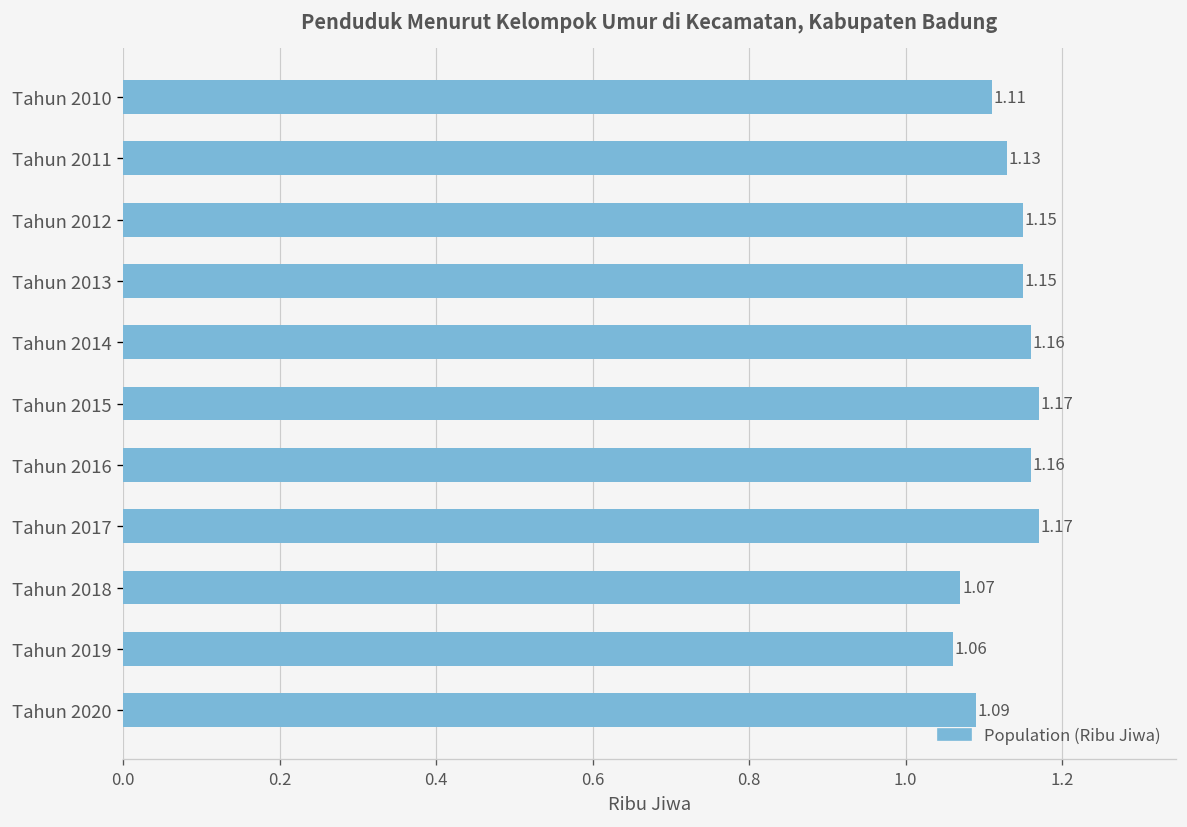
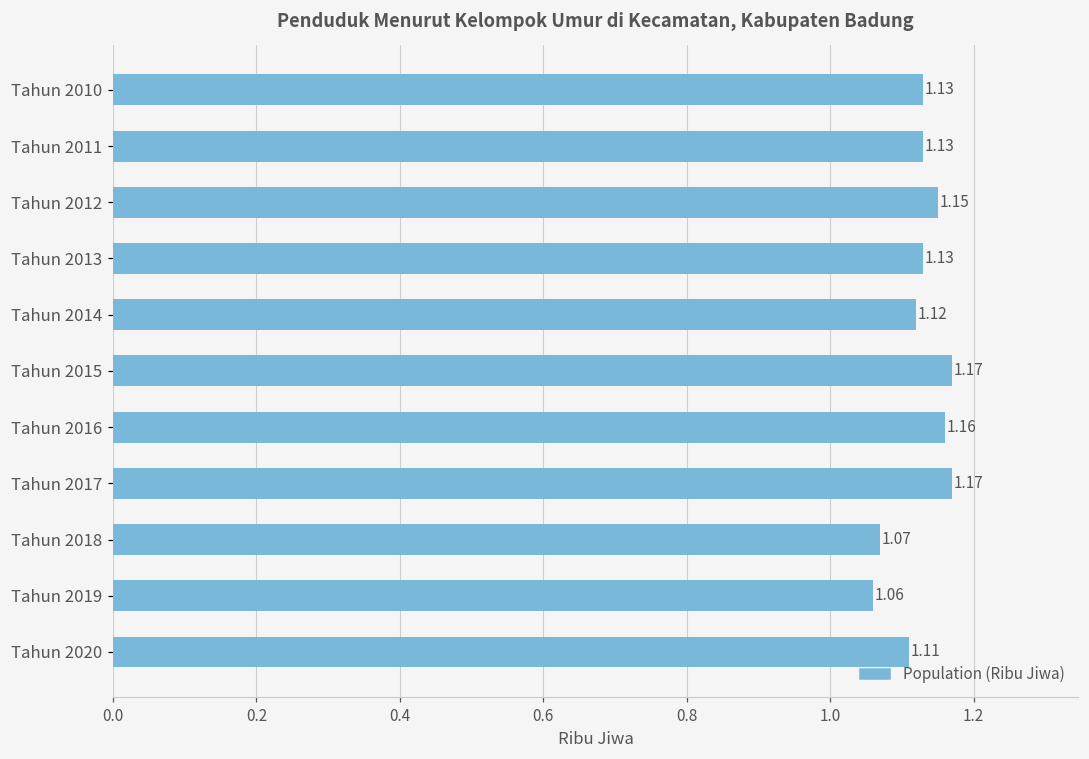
Tahun 2010: 1.11 -> 1.13
Tahun 2013: 1.15 -> 1.13
Tahun 2014: 1.16 -> 1.12
Tahun 2020: 1.09 -> 1.11
